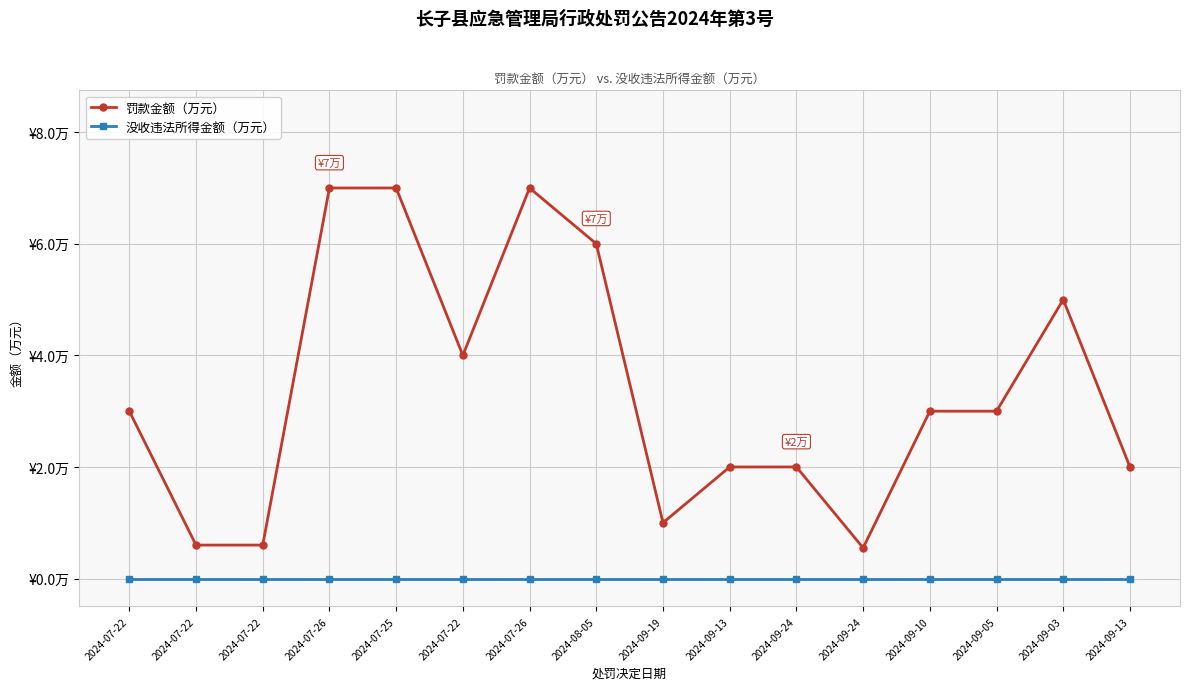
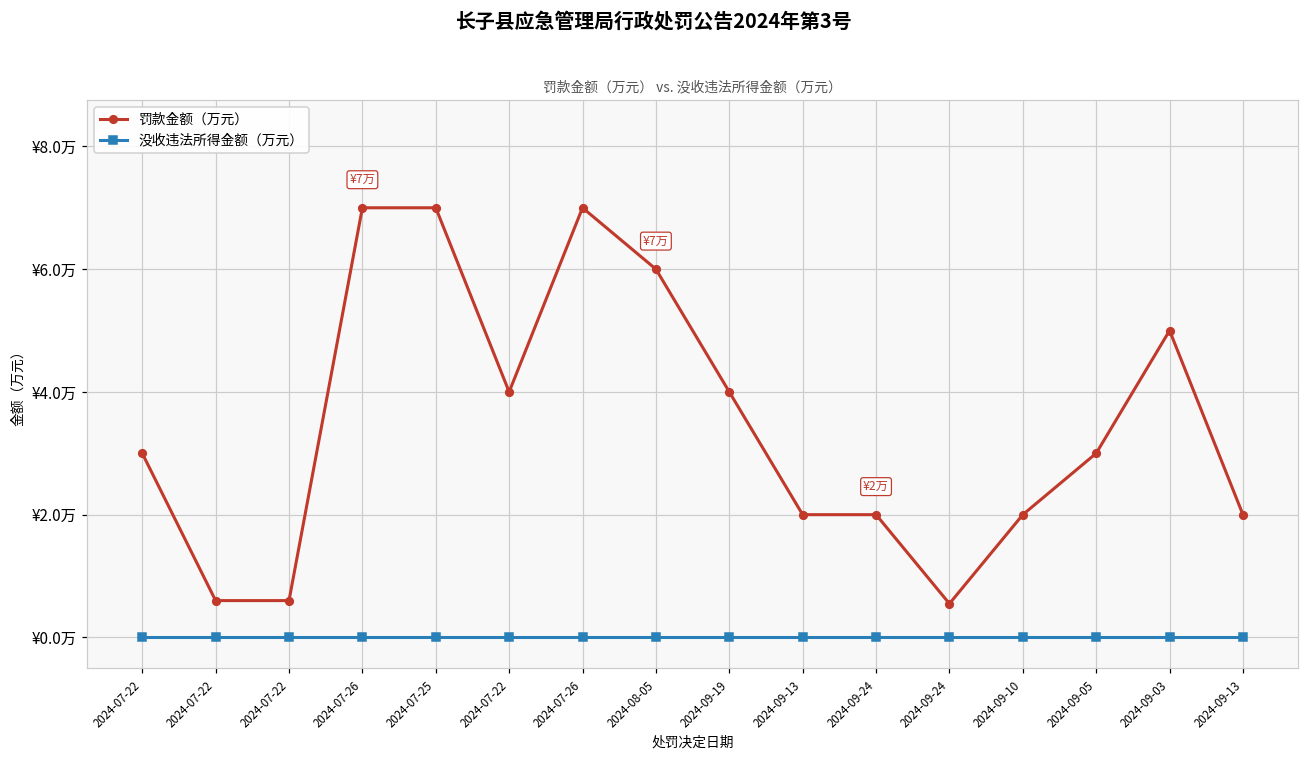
罚款金额（万元）, 2024-09-19: ¥1万 -> ¥4万
罚款金额（万元）, 2024-09-10: ¥3万 -> ¥2万
